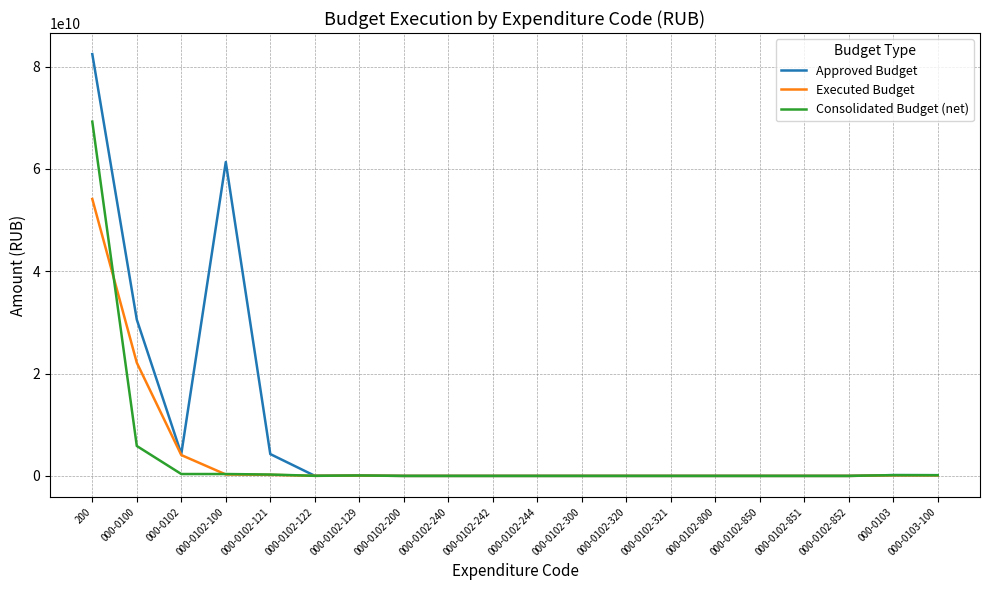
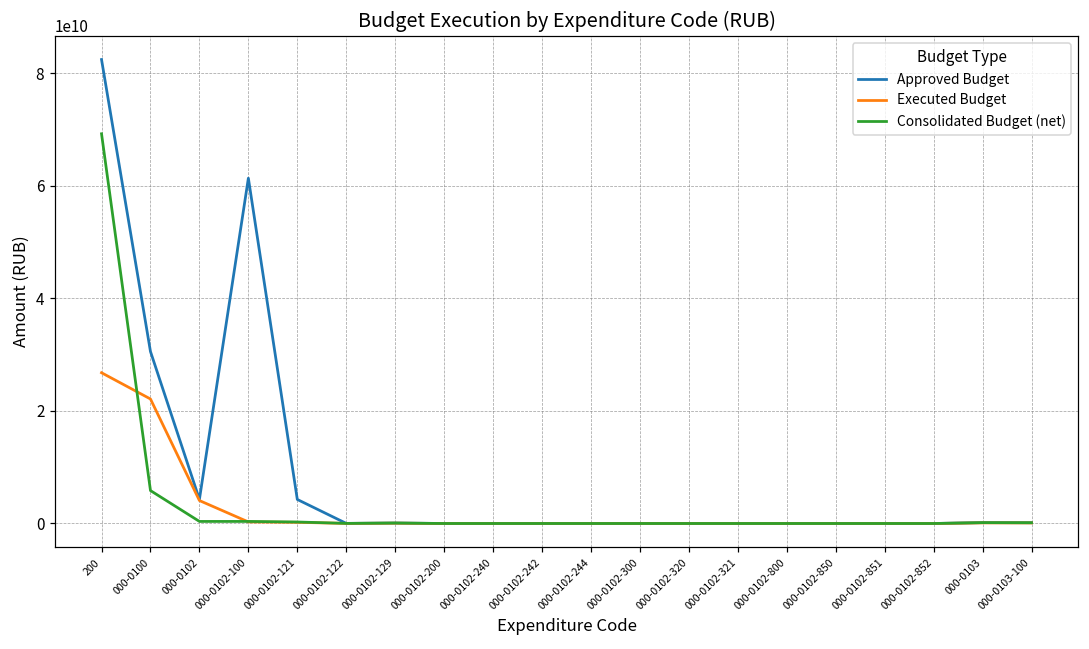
Executed Budget, 200: 54000000000 -> 27000000000
